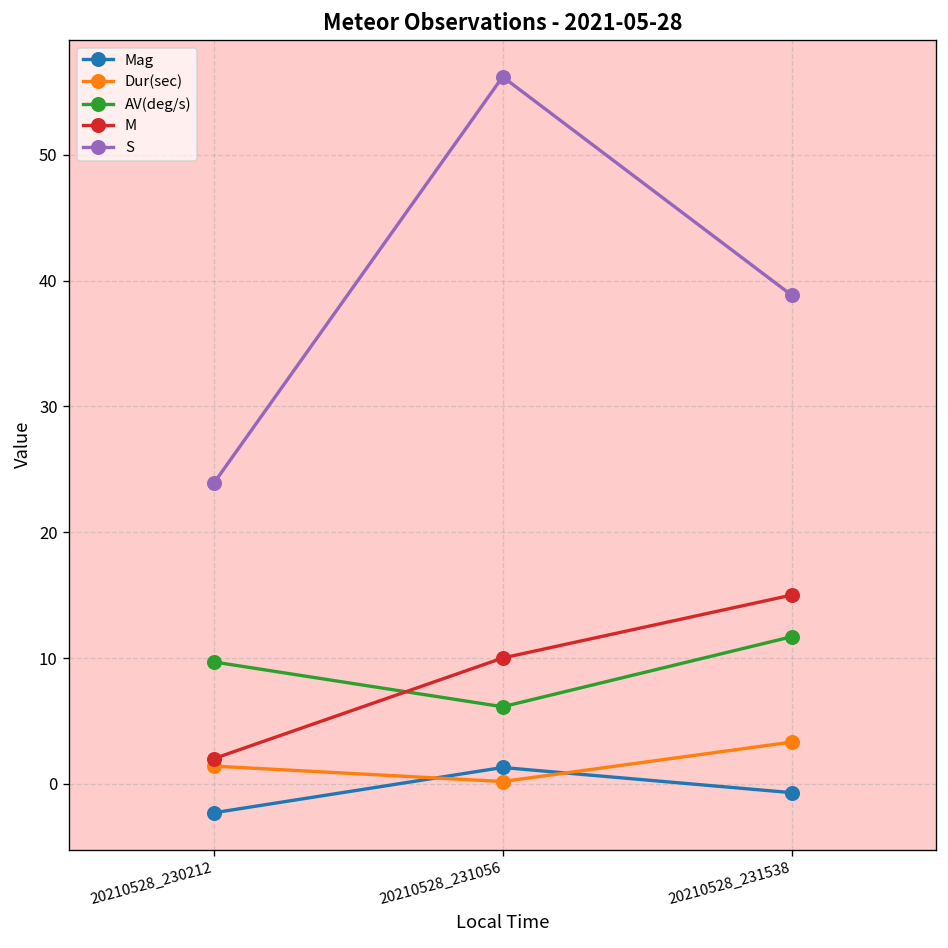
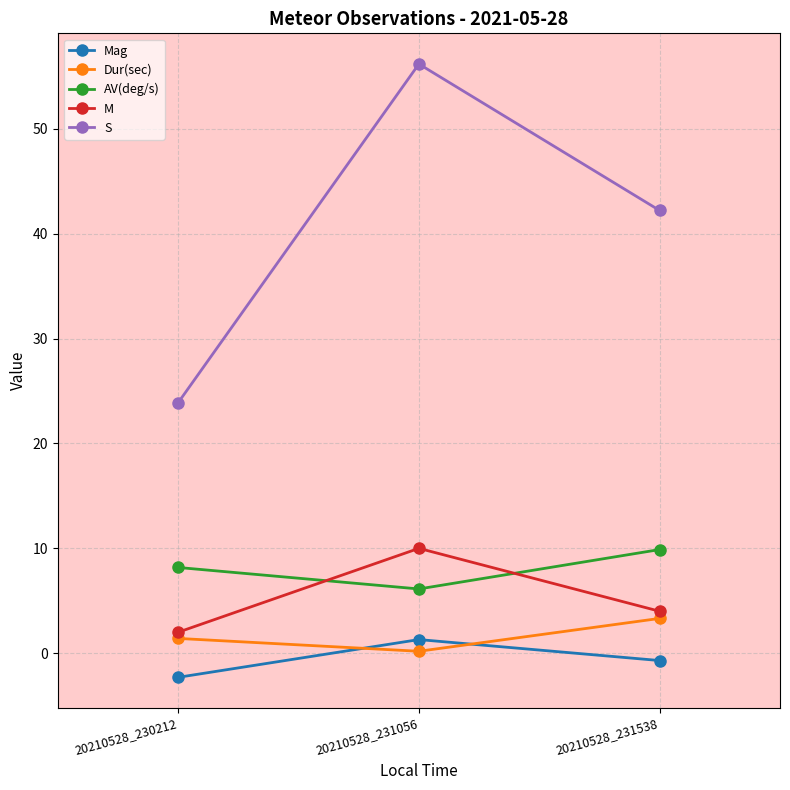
AV(deg/s), 20210528_230212: 9.7 -> 8.2
AV(deg/s), 20210528_231538: 11.7 -> 9.9
M, 20210528_231538: 15 -> 4
S, 20210528_231538: 38.8 -> 42.2
